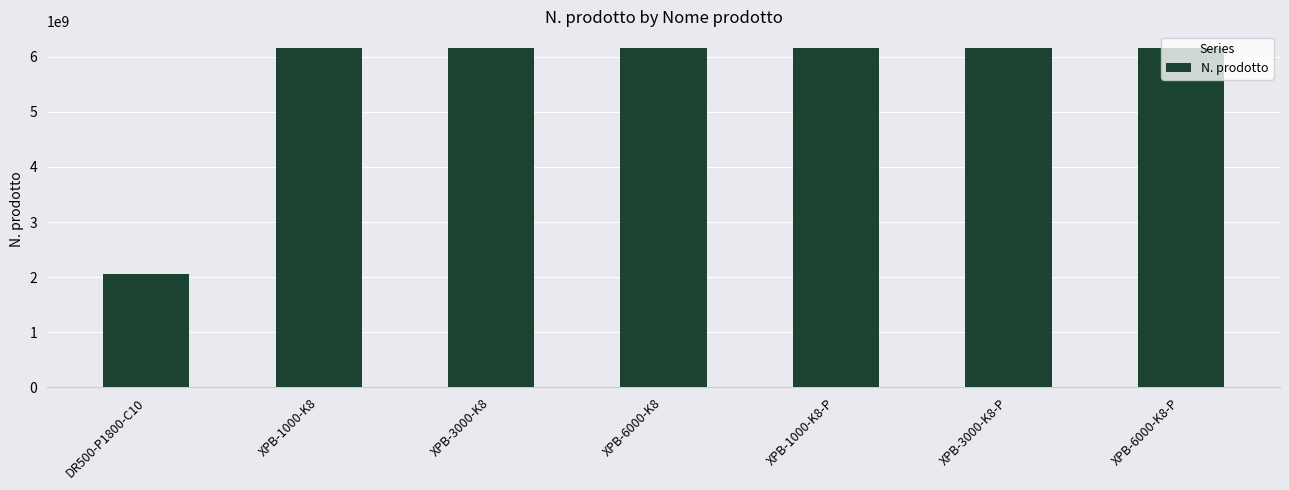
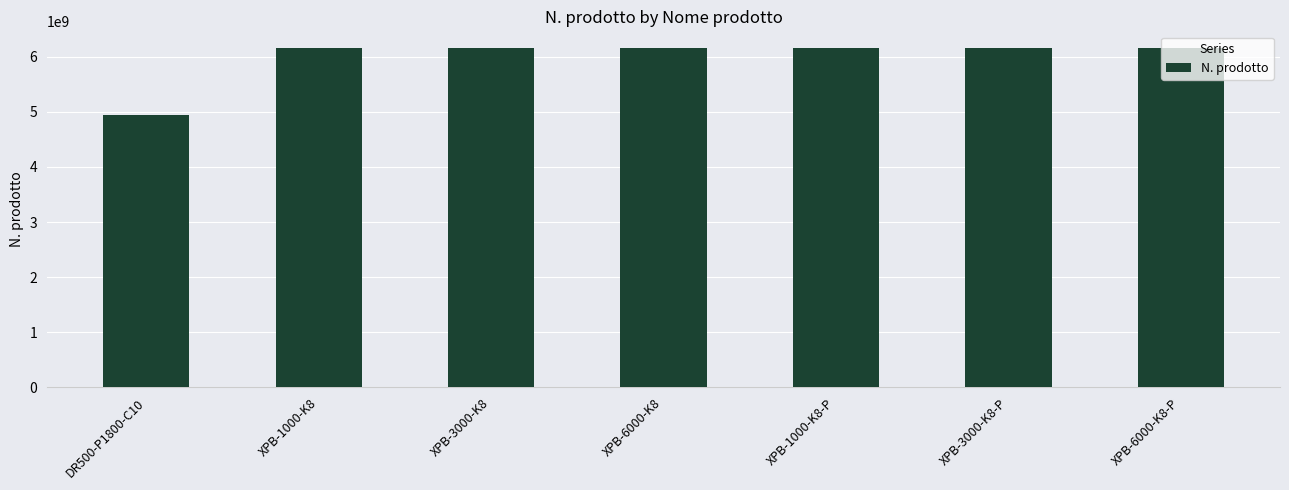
DR500-P1800-C10: 2100000000 -> 4900000000
